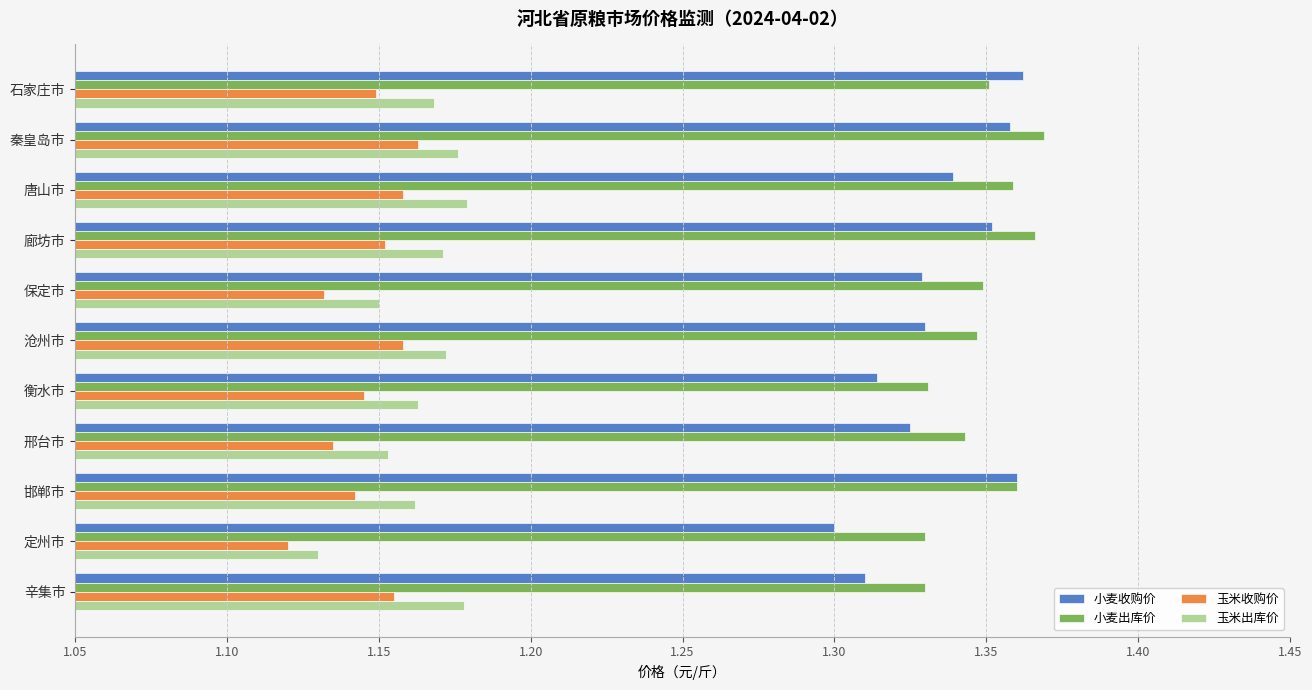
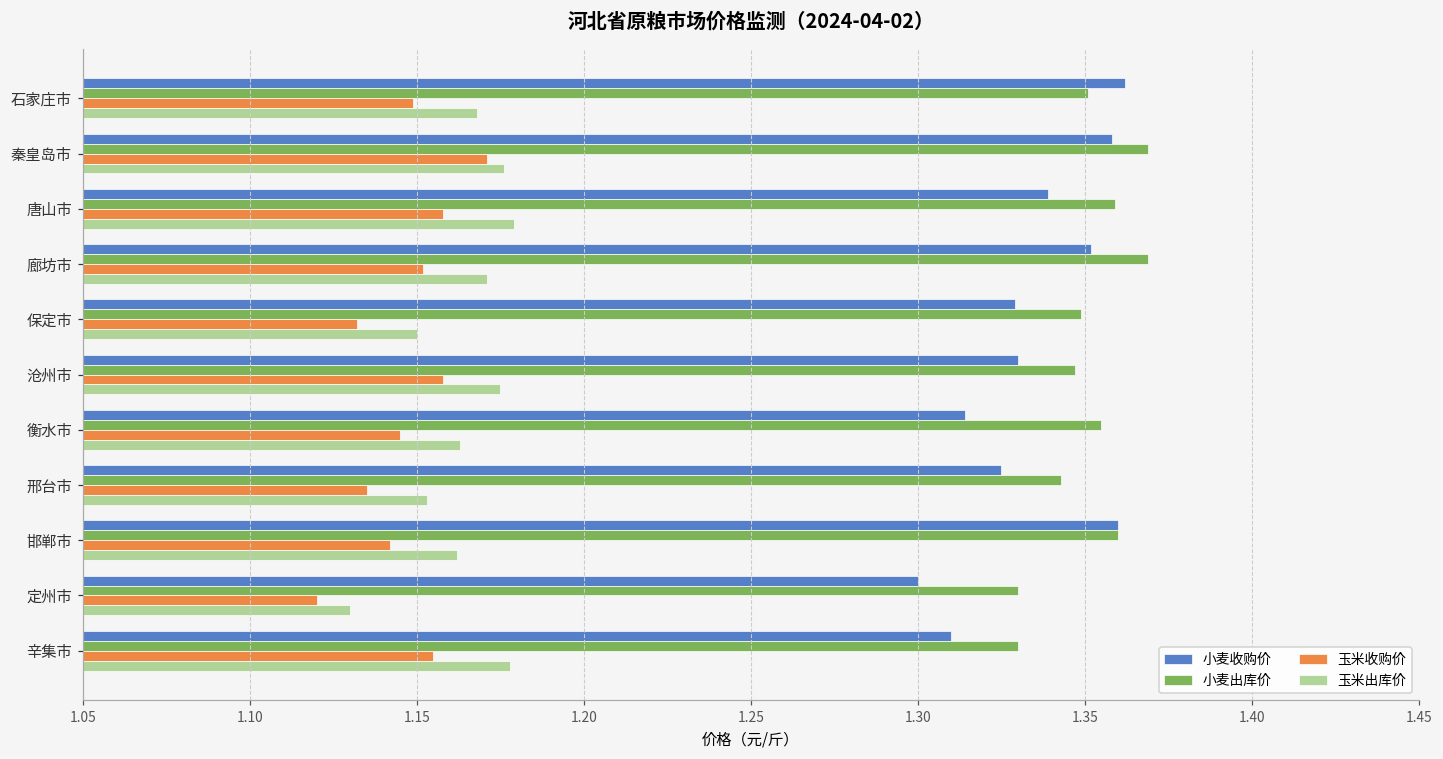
玉米收购价, 秦皇岛市: 1.163 -> 1.171
小麦出库价, 廊坊市: 1.366 -> 1.369
玉米出库价, 沧州市: 1.172 -> 1.175
小麦出库价, 衡水市: 1.331 -> 1.355
